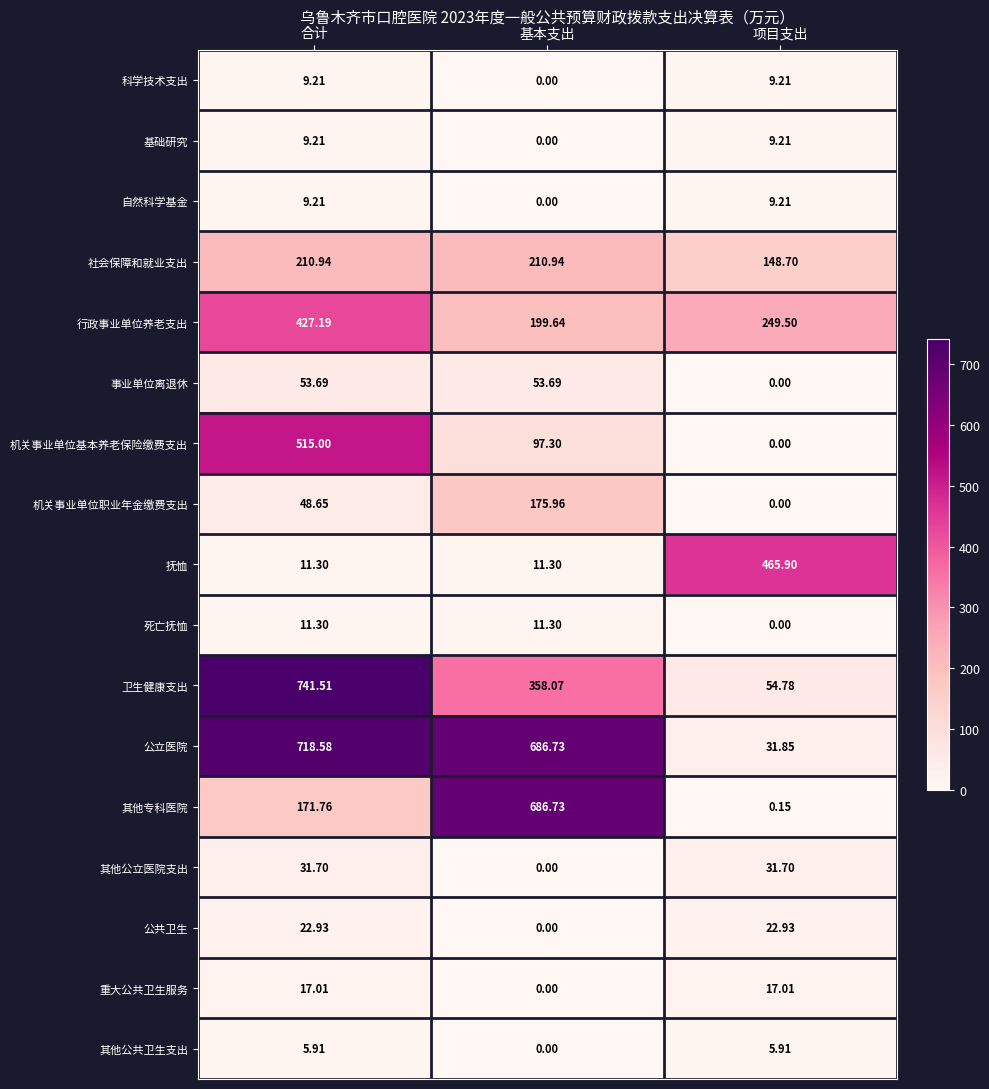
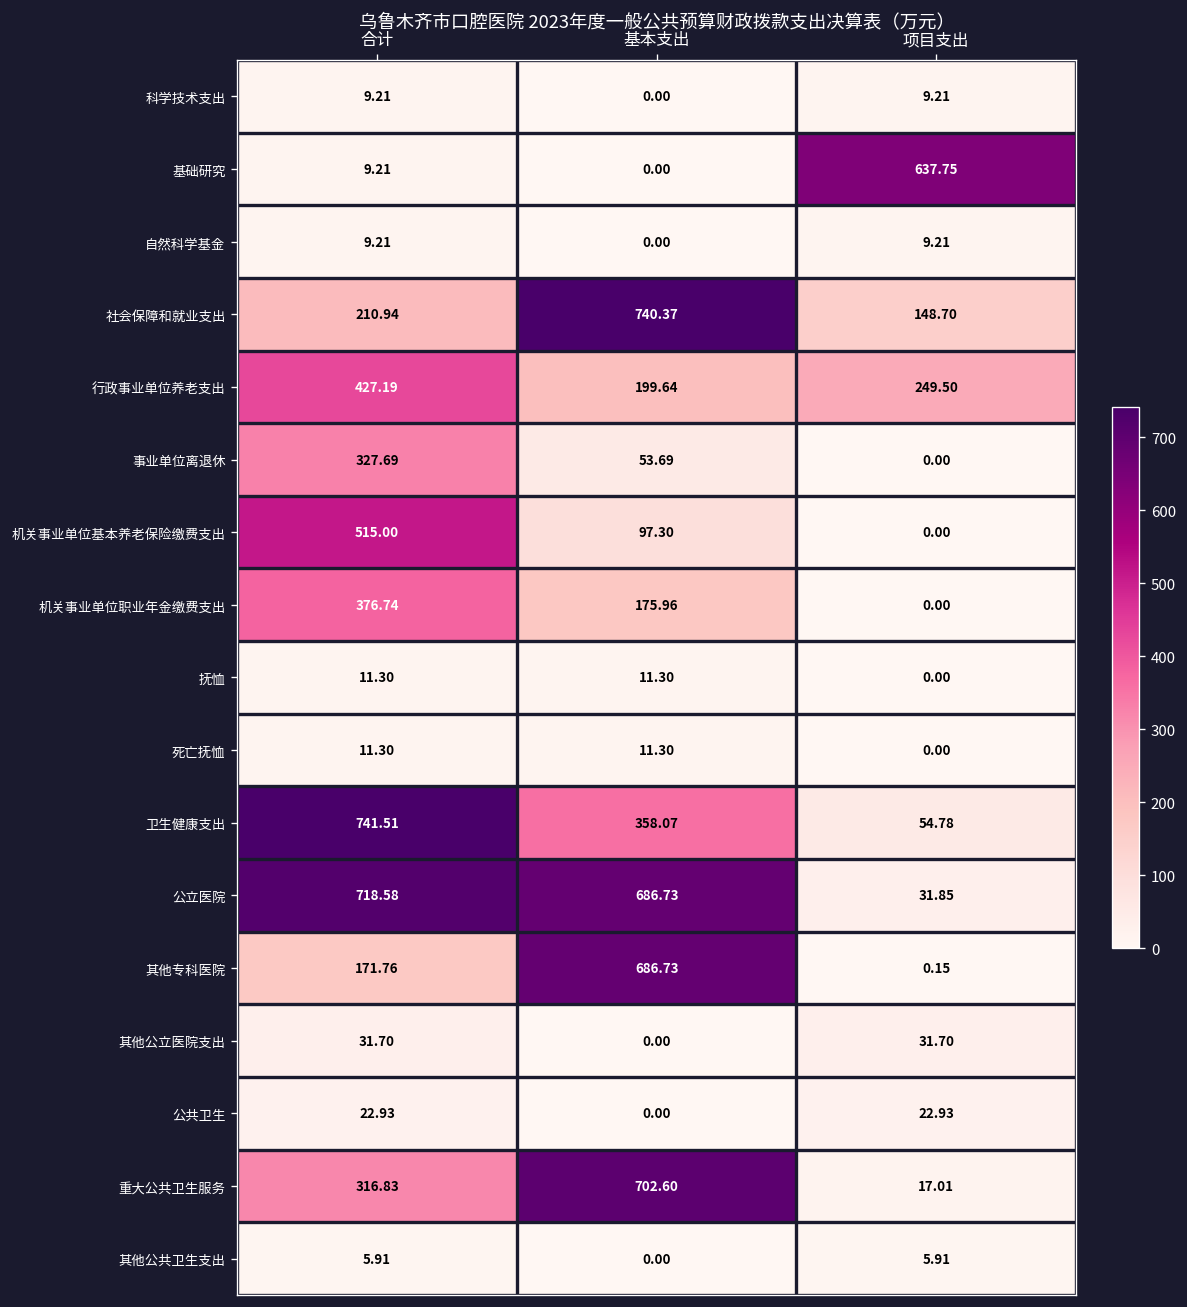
基础研究, 项目支出: 9.21 -> 637.75
社会保障和就业支出, 基本支出: 210.94 -> 740.37
事业单位离退休, 合计: 53.69 -> 327.69
机关事业单位职业年金缴费支出, 合计: 48.65 -> 376.74
抚恤, 项目支出: 465.90 -> 0.00
重大公共卫生服务, 合计: 17.01 -> 316.83
重大公共卫生服务, 基本支出: 0.00 -> 702.60
